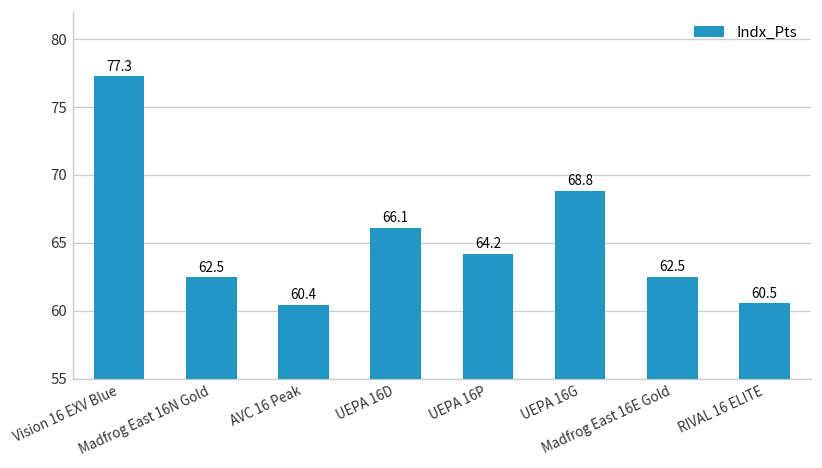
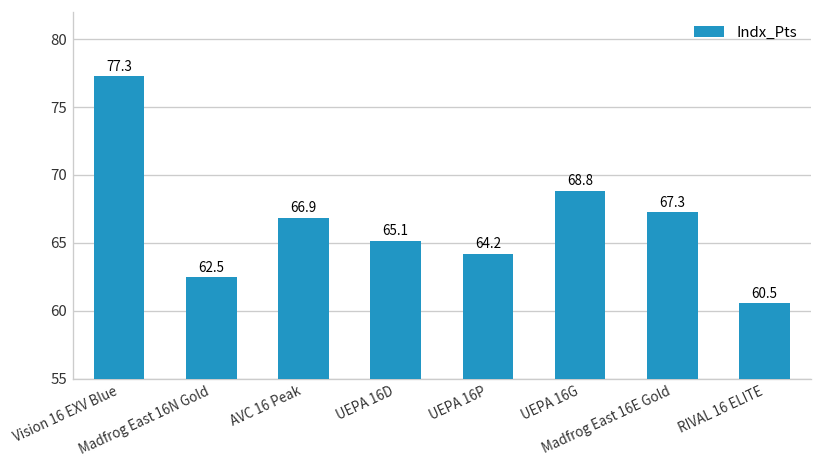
AVC 16 Peak: 60.4 -> 66.9
UEPA 16D: 66.1 -> 65.1
Madfrog East 16E Gold: 62.5 -> 67.3
